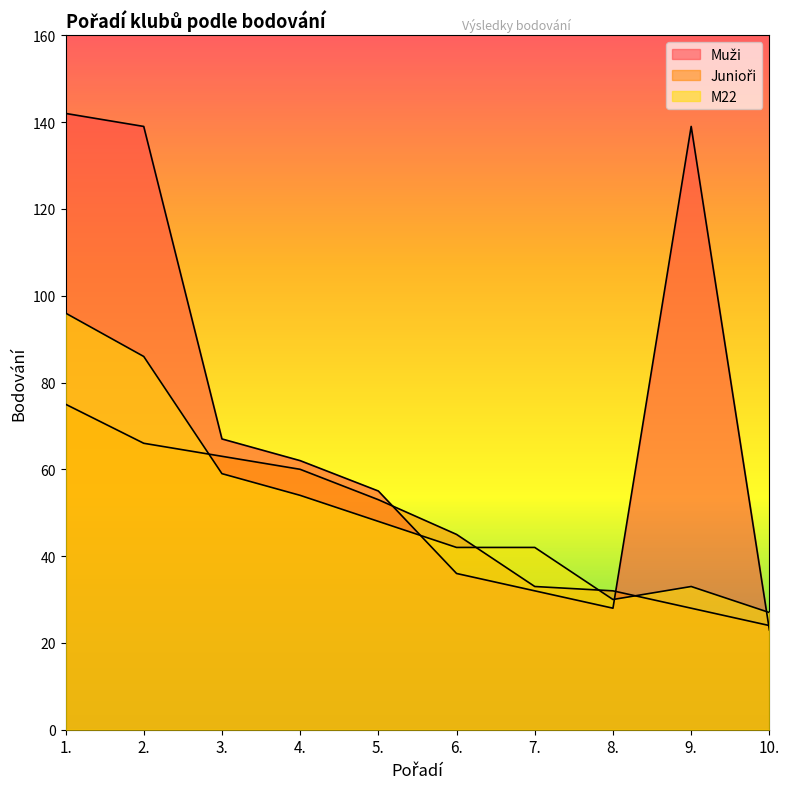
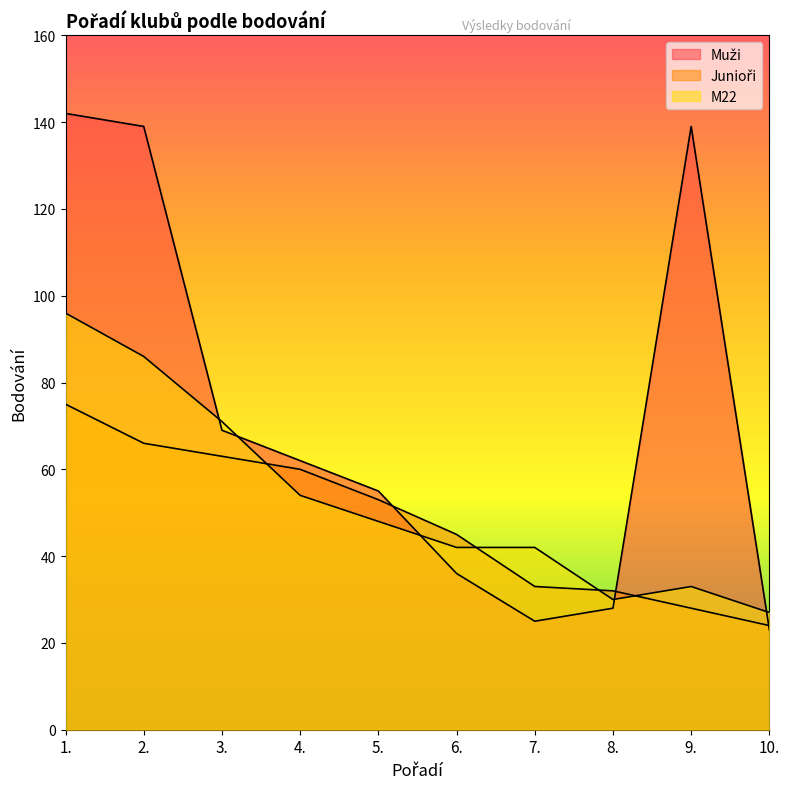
Muži, 3.: 67 -> 69
M22, 3.: 59 -> 71
Muži, 7.: 32 -> 25
